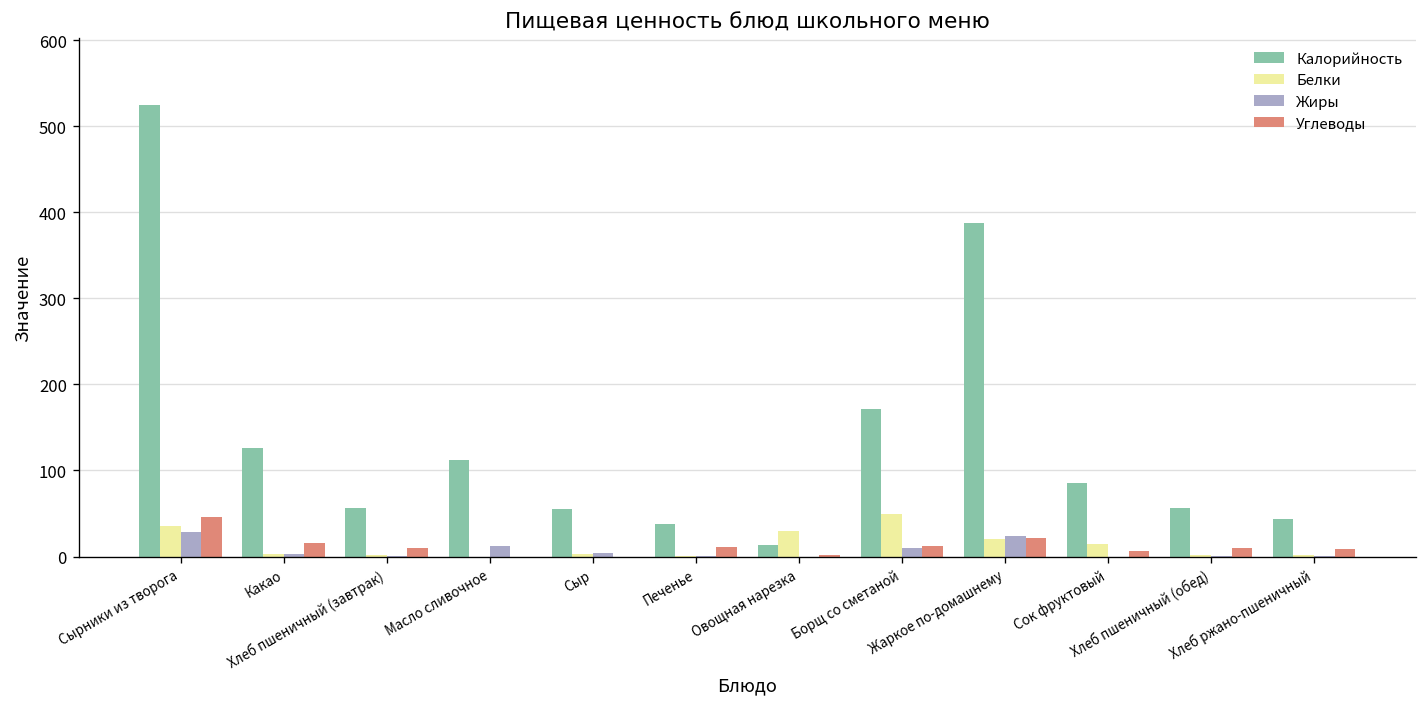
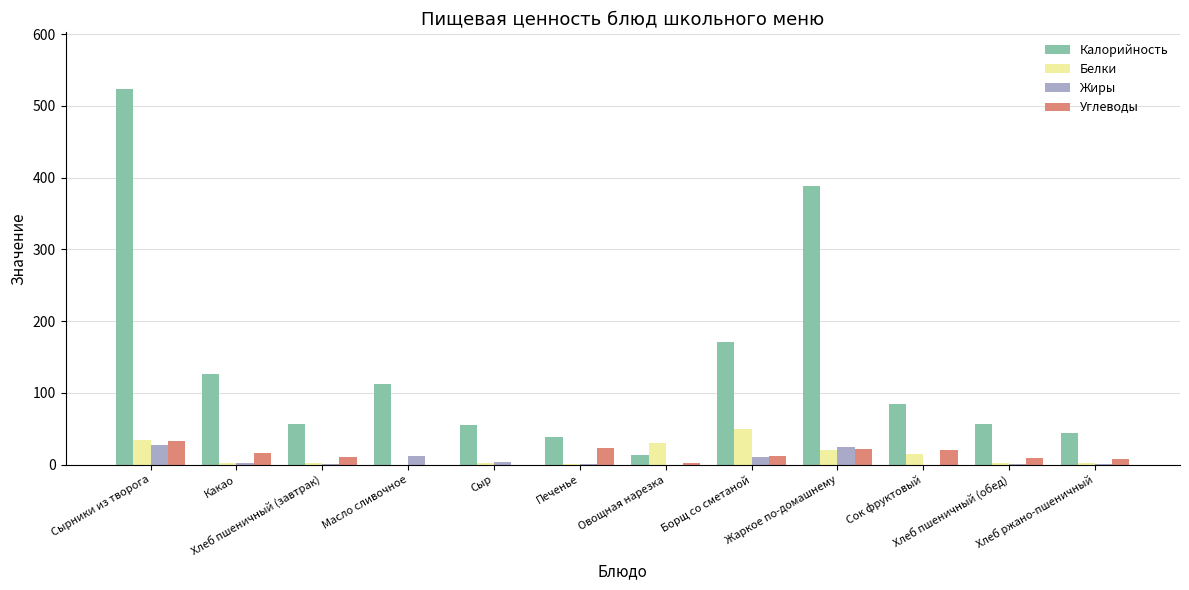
Углеводы, Сырники из творога: 50 -> 30
Углеводы, Печенье: 10 -> 20
Углеводы, Сок фруктовый: 10 -> 20
